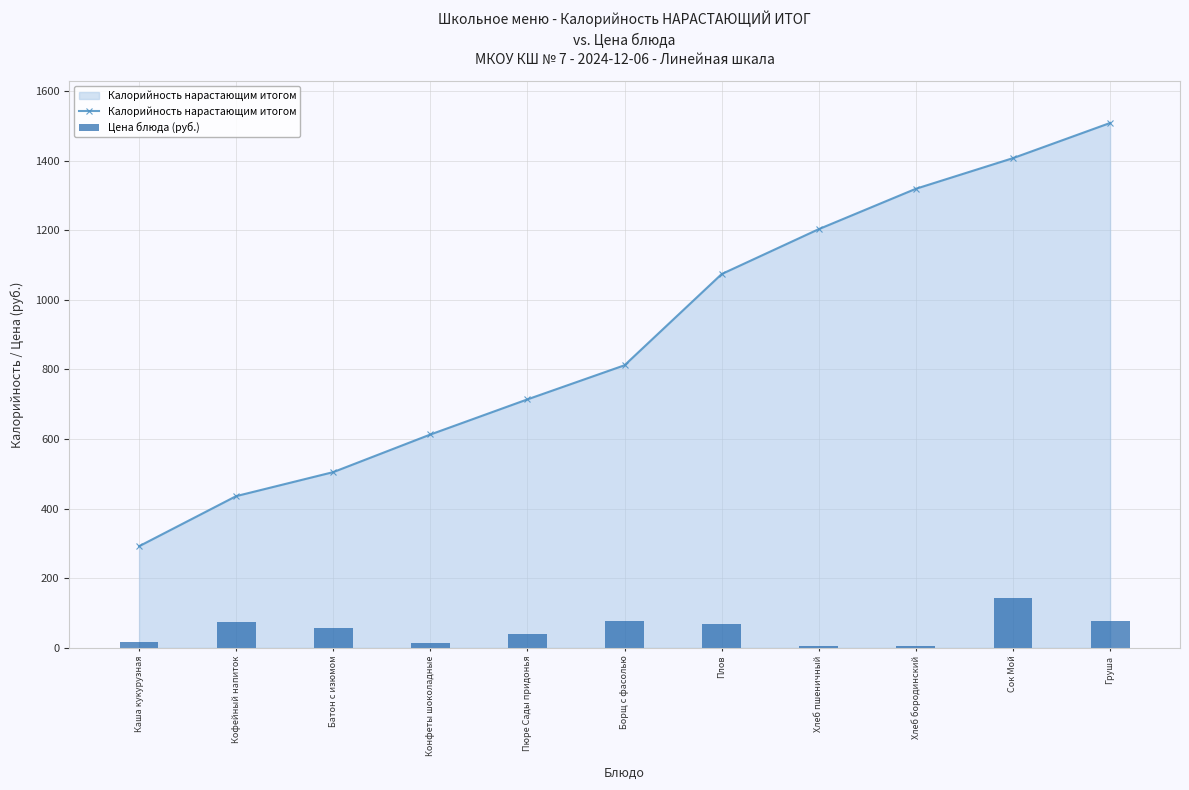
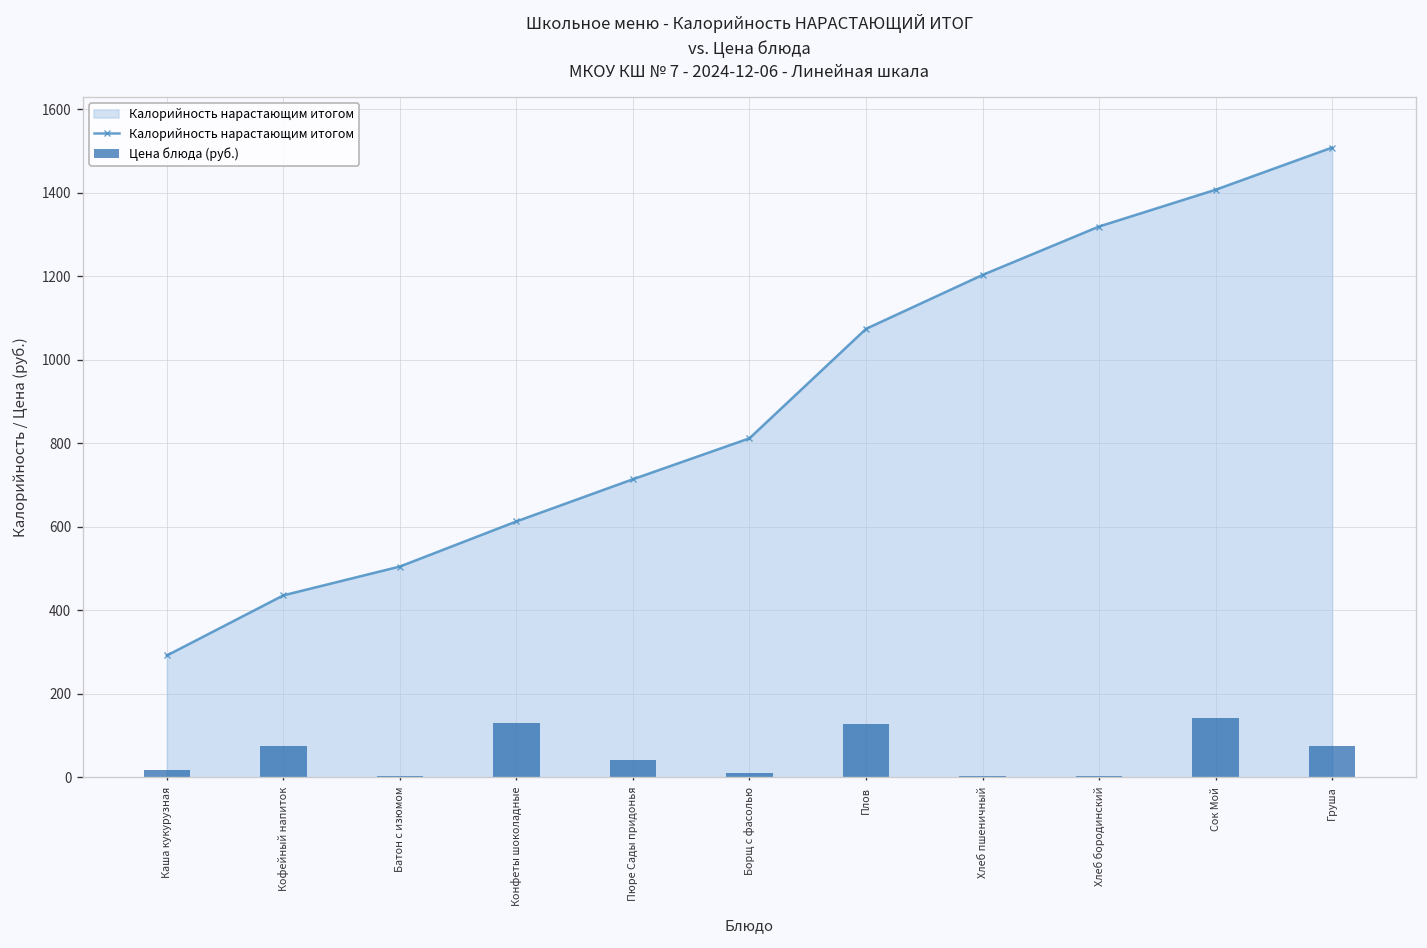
Цена блюда (руб.), Батон с изюмом: 60 -> 0
Цена блюда (руб.), Конфеты шоколадные: 10 -> 130
Цена блюда (руб.), Борщ с фасолью: 80 -> 10
Цена блюда (руб.), Плов: 70 -> 130
